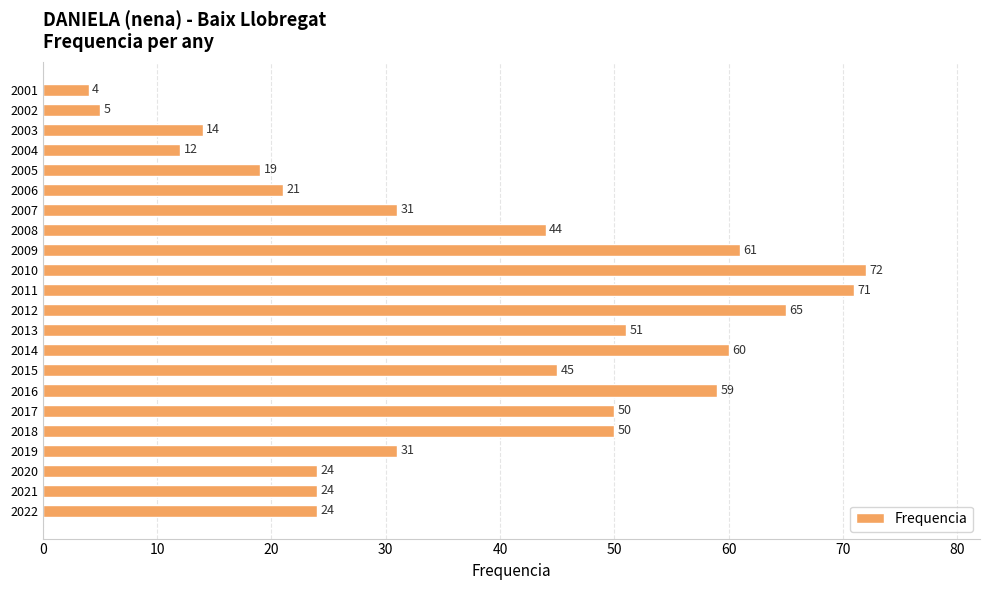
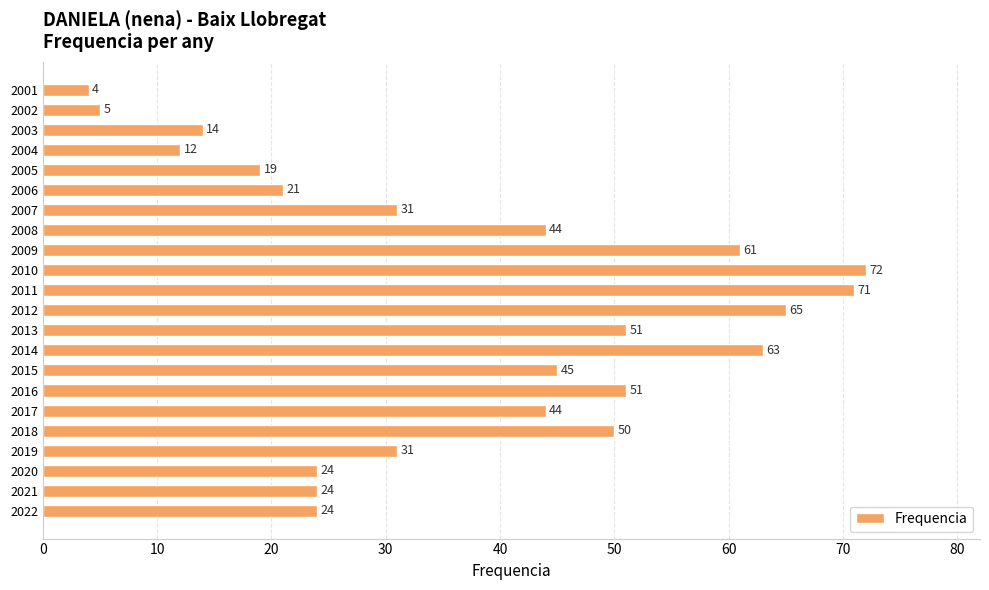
2014: 60 -> 63
2016: 59 -> 51
2017: 50 -> 44
